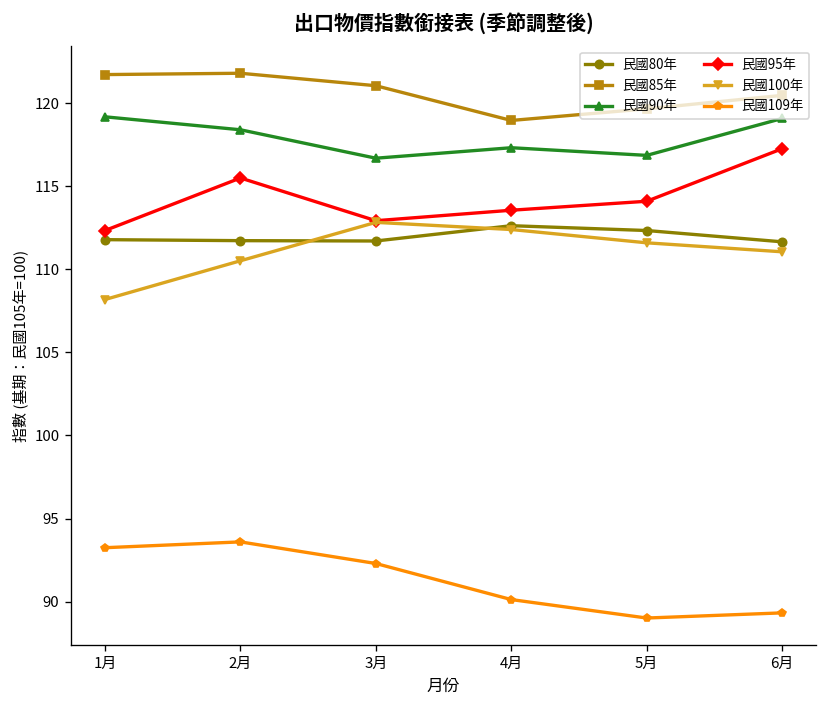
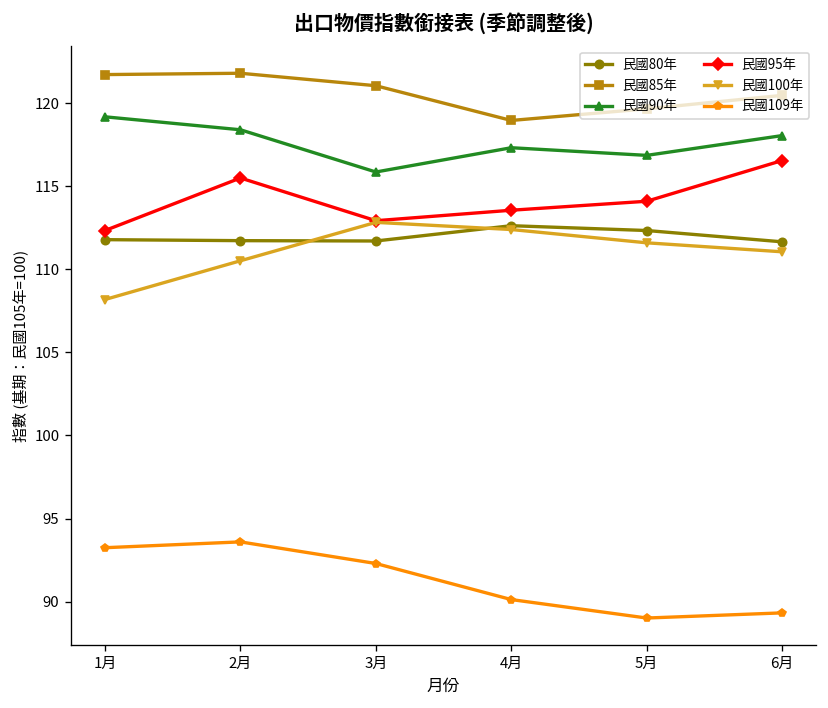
民國90年, 3月: 116.7 -> 115.9
民國90年, 6月: 119.1 -> 118.0
民國95年, 6月: 117.3 -> 116.5
